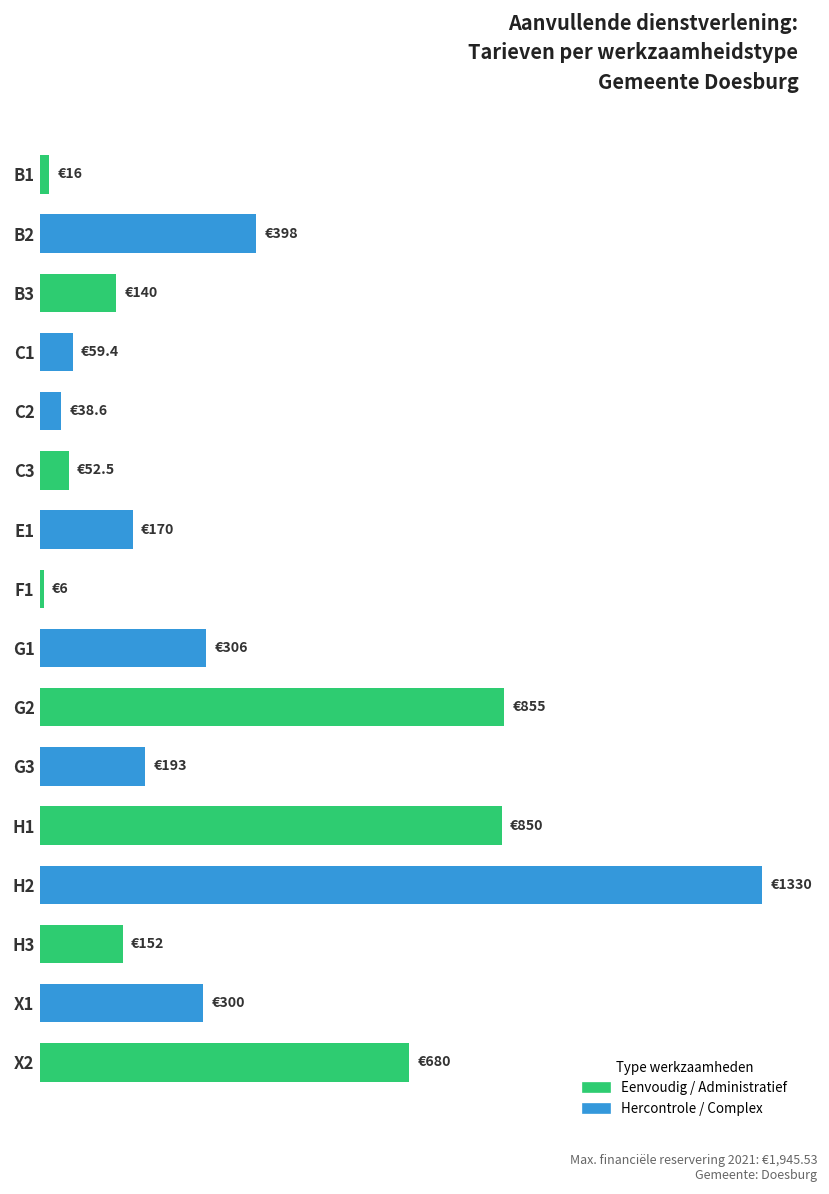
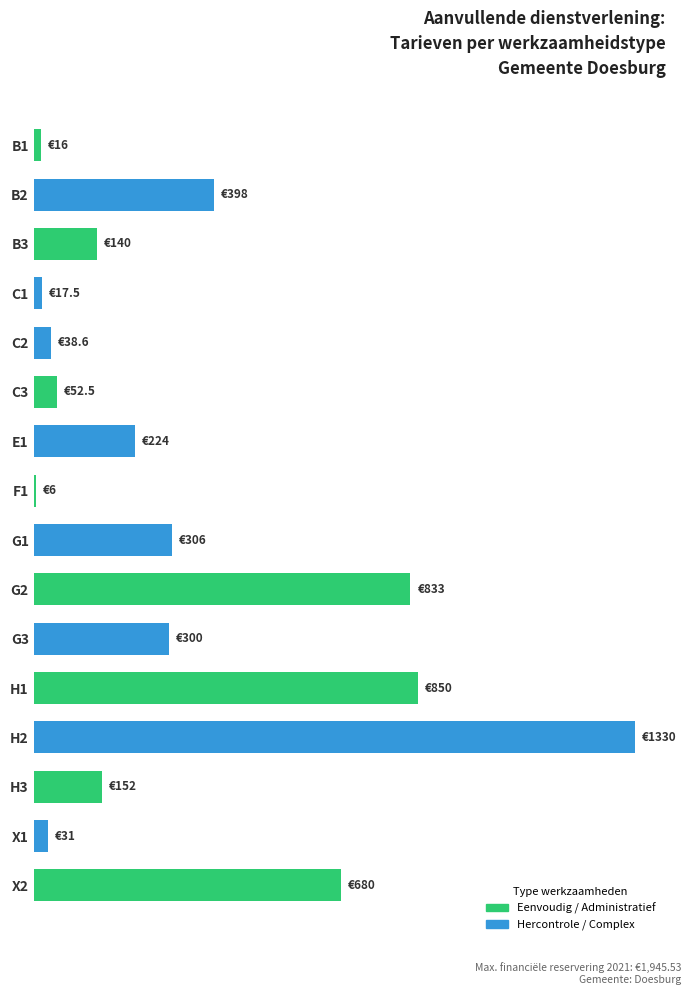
C1: €59.4 -> €17.5
E1: €170 -> €224
G2: €855 -> €833
G3: €193 -> €300
X1: €300 -> €31
